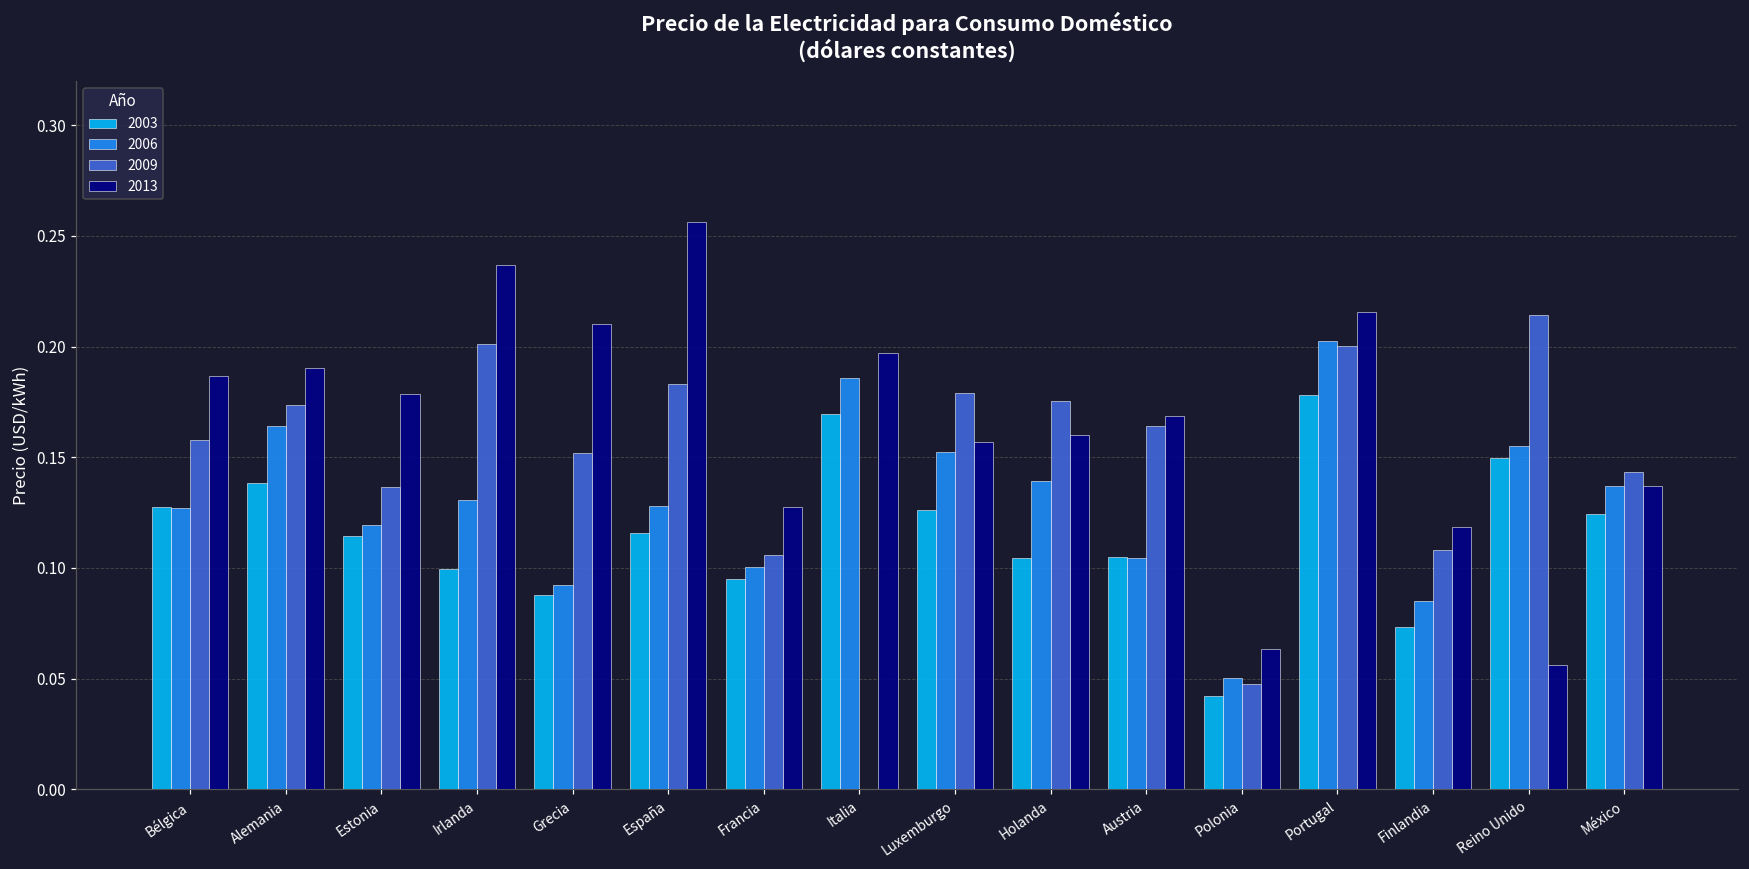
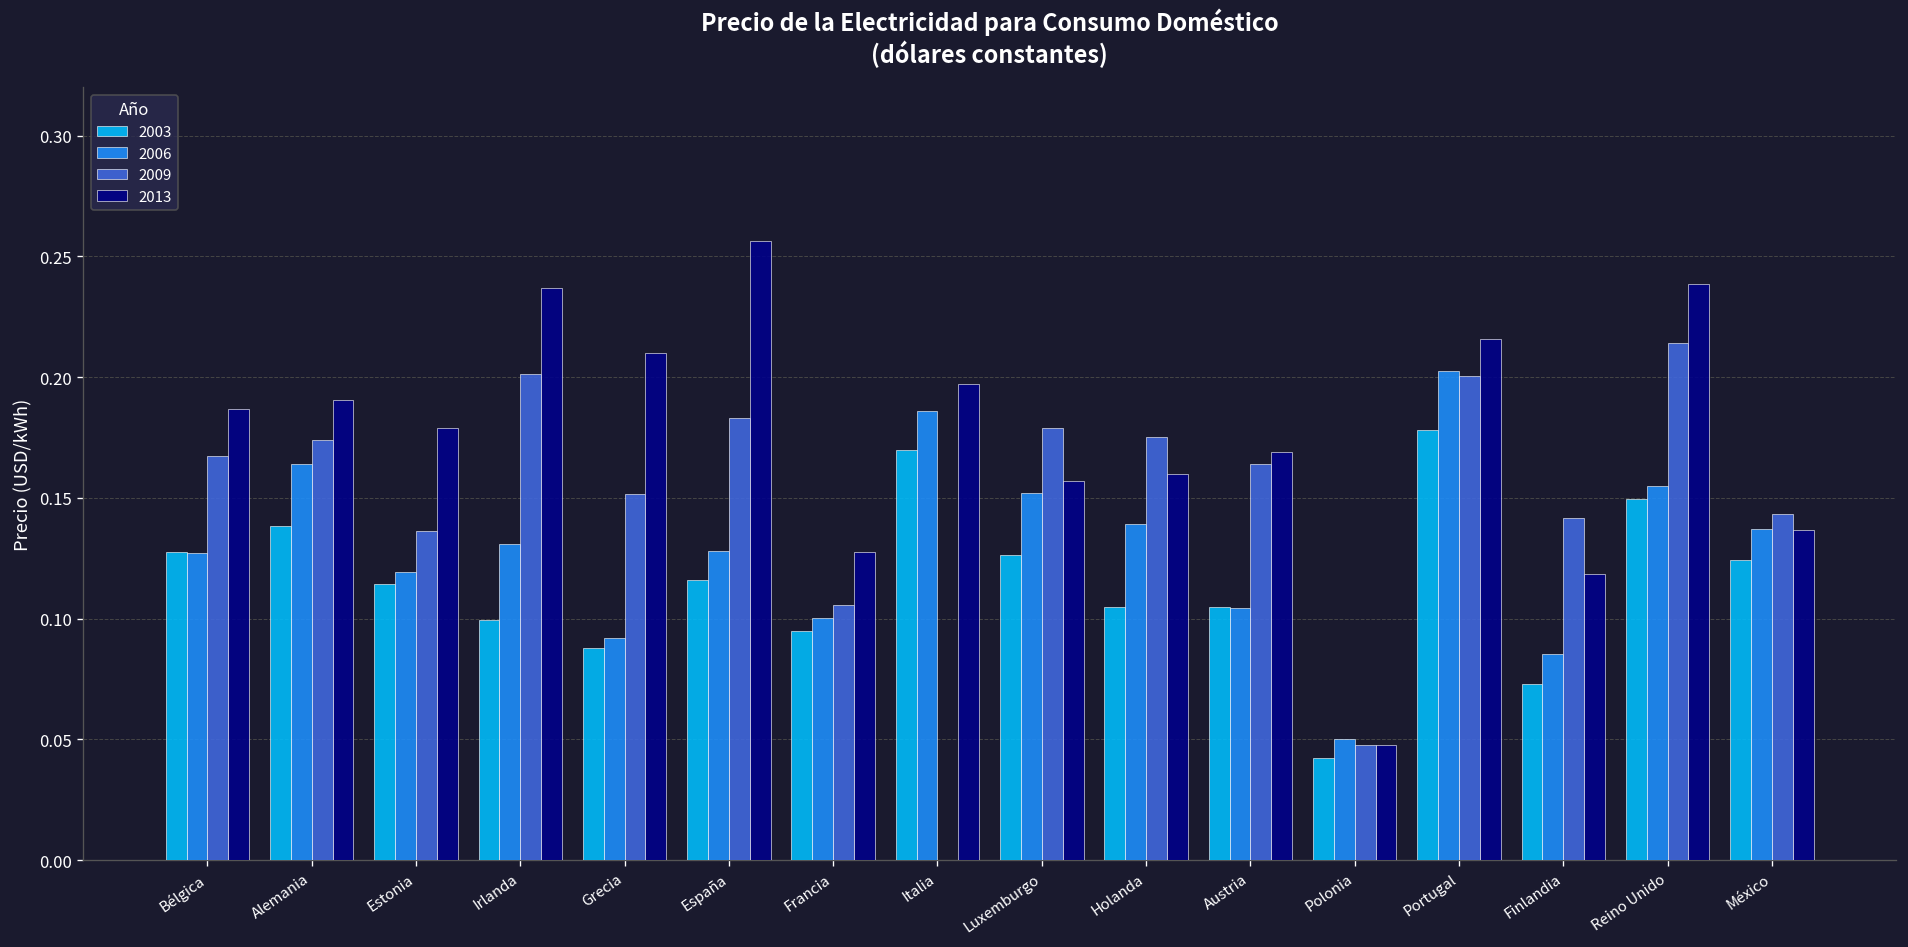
2009, Bélgica: 0.158 -> 0.167
2013, Polonia: 0.064 -> 0.048
2009, Finlandia: 0.108 -> 0.142
2013, Reino Unido: 0.056 -> 0.239
